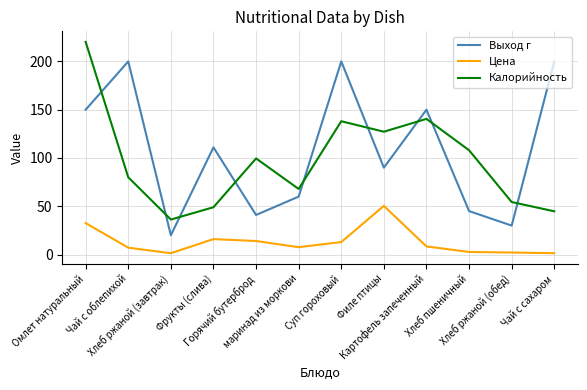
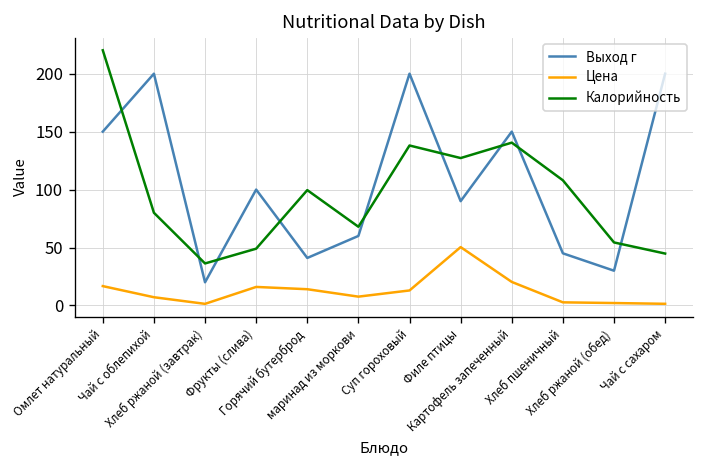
Цена, Омлет натуральный: 30 -> 20
Выход г, Фрукты (слива): 110 -> 100
Цена, Картофель запеченный: 10 -> 20
